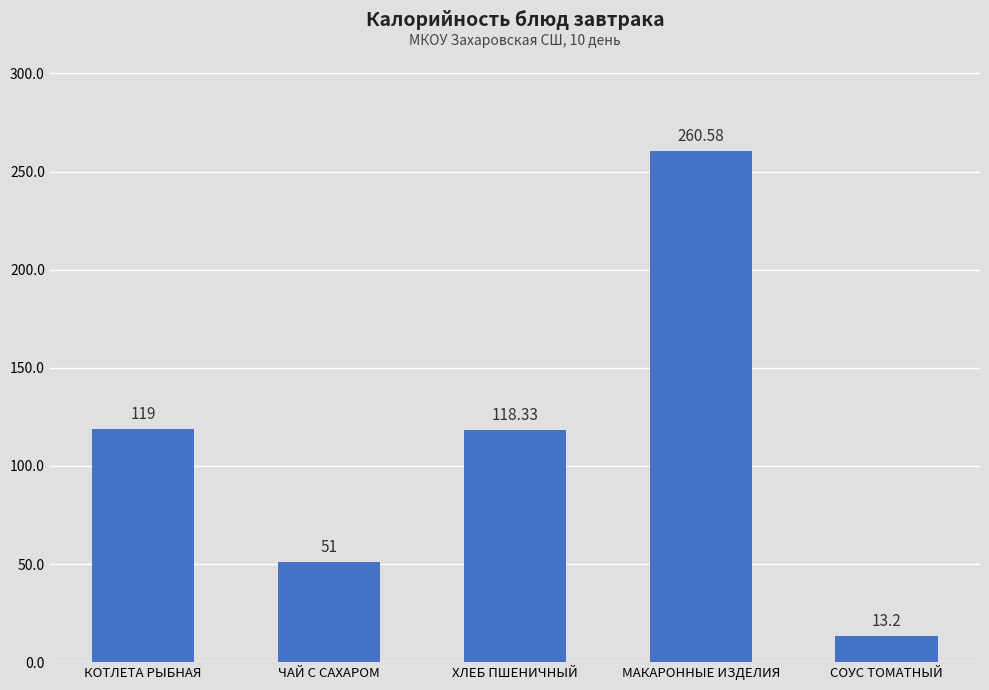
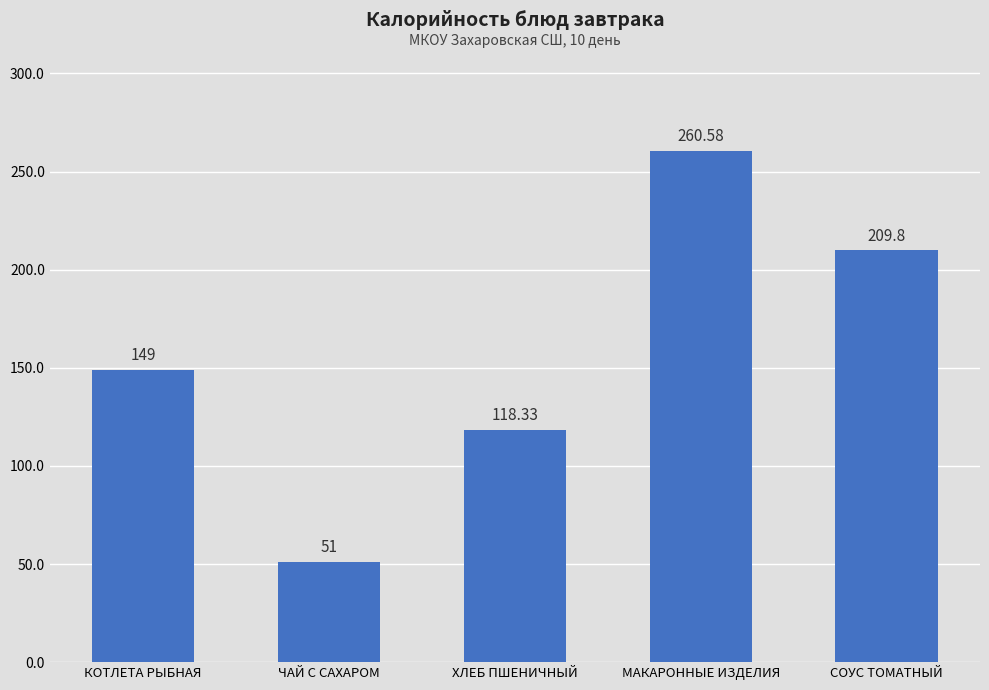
КОТЛЕТА РЫБНАЯ: 119 -> 149
СОУС ТОМАТНЫЙ: 13.2 -> 209.8
